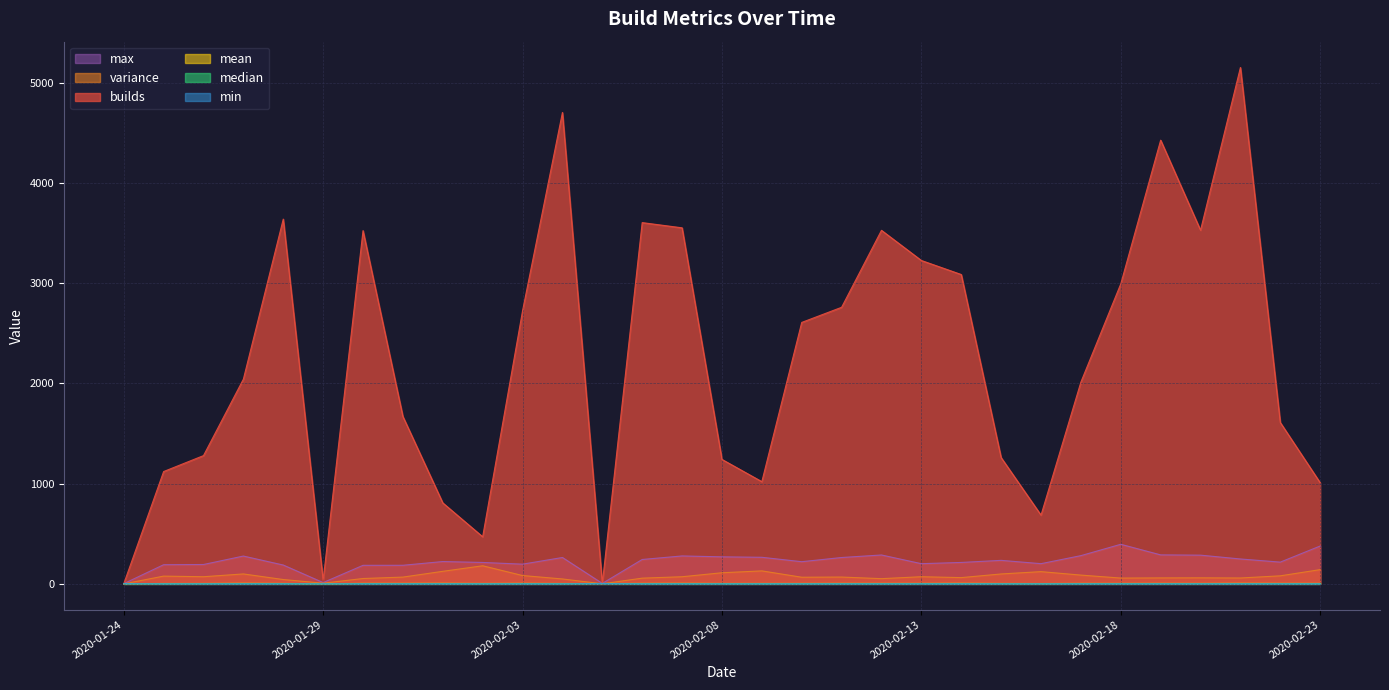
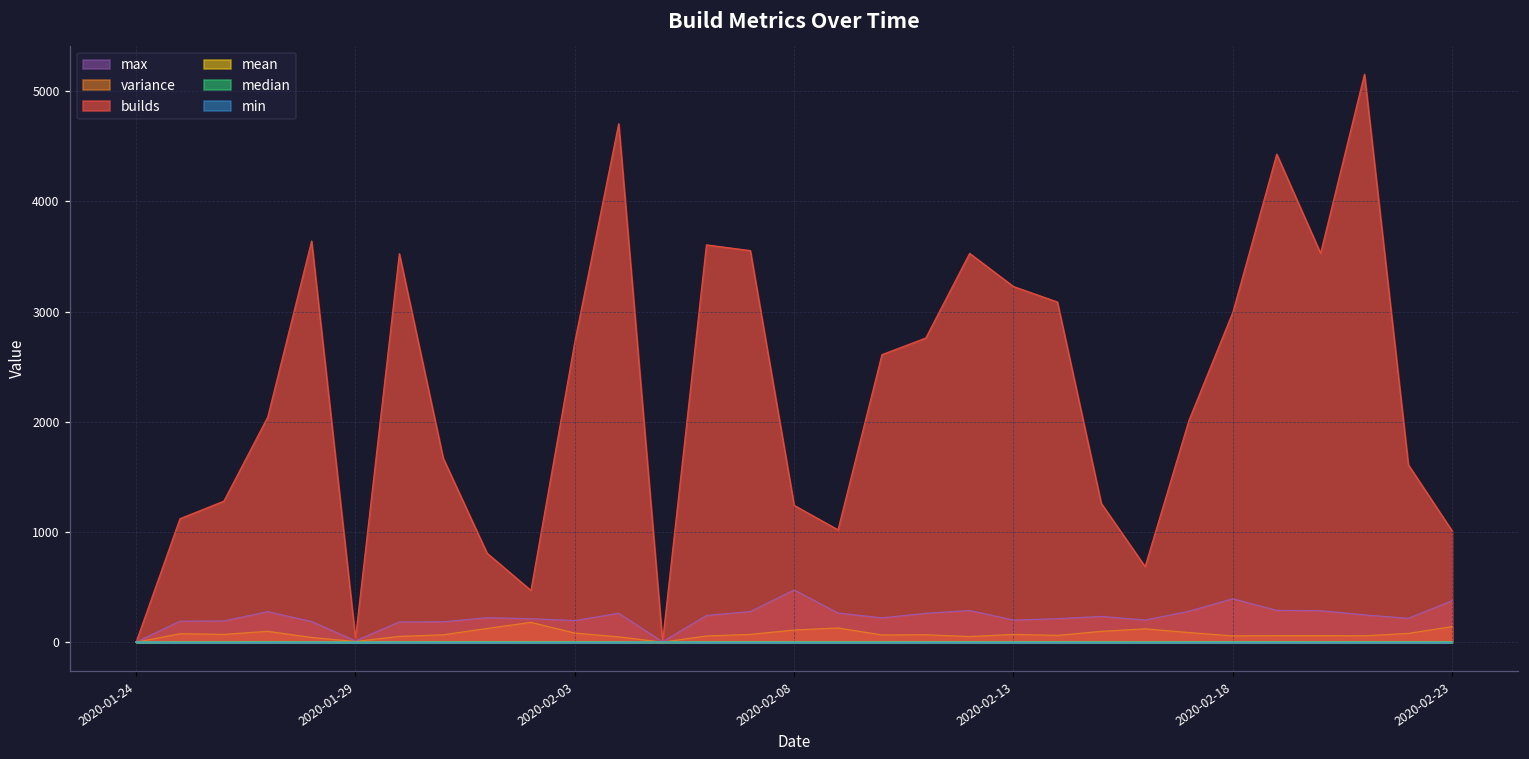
max, 2020-02-08: 270 -> 470
